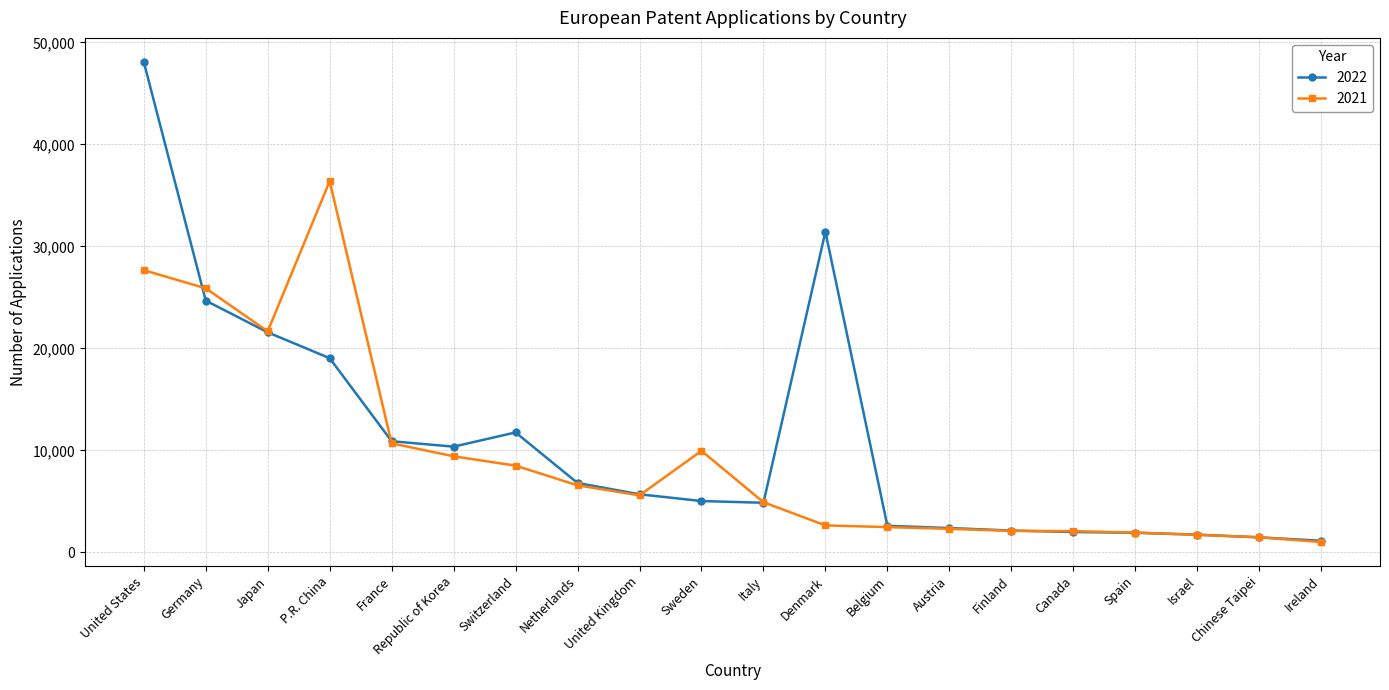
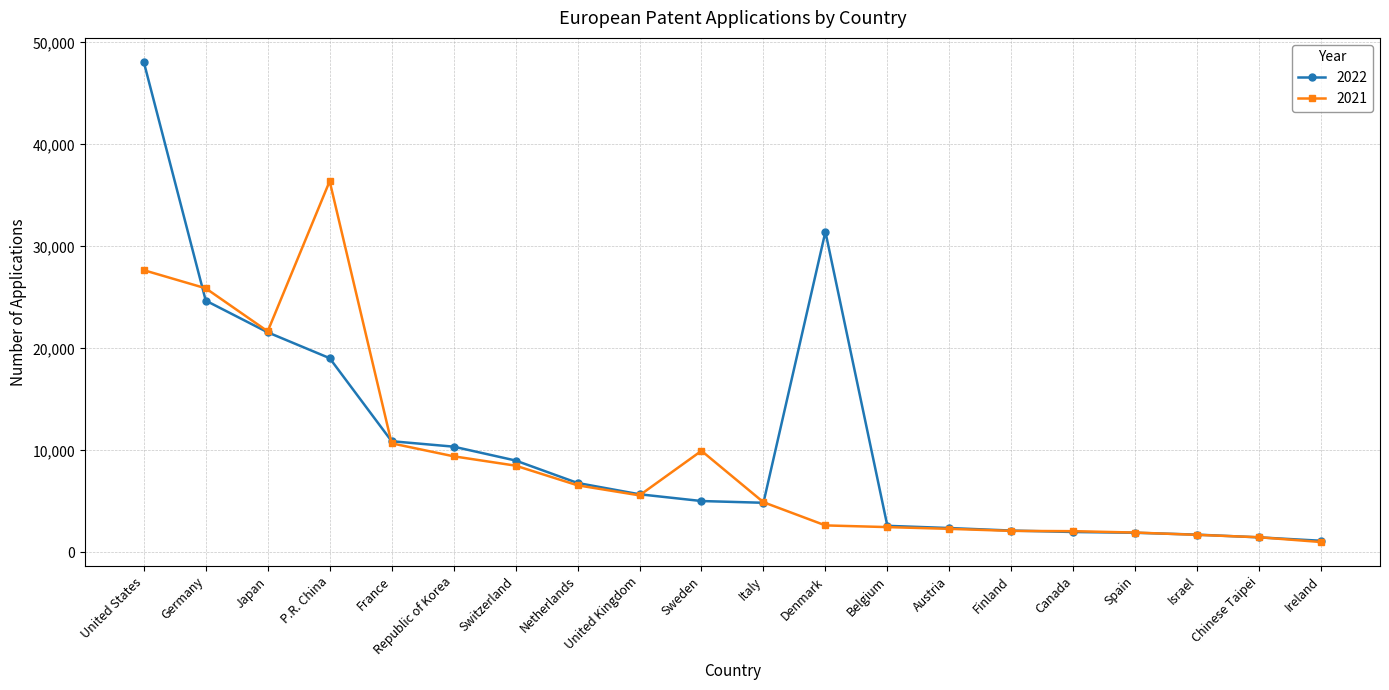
2022, Switzerland: 11,800 -> 9,000
